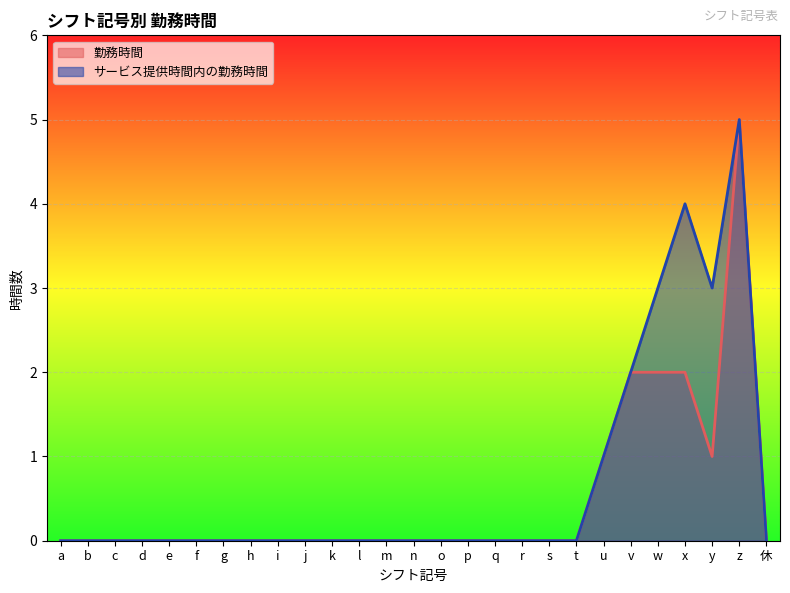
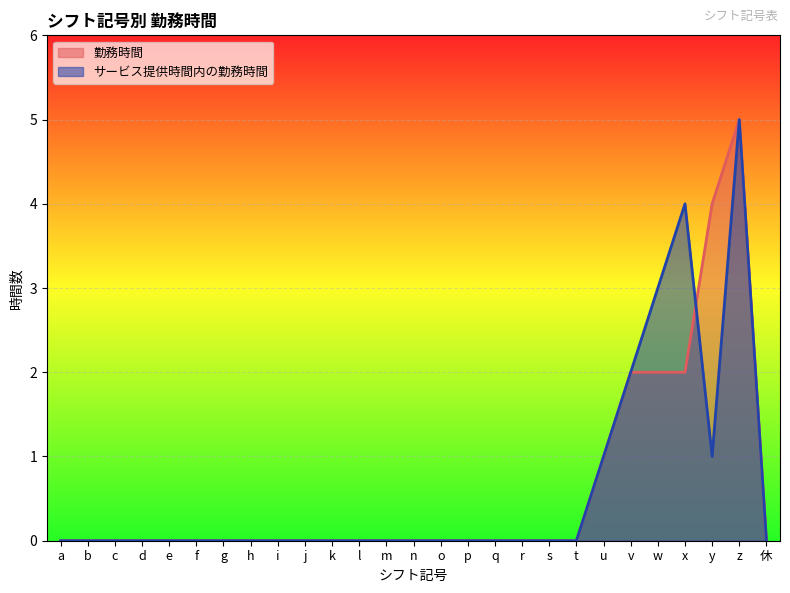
勤務時間, y: 1 -> 4
サービス提供時間内の勤務時間, y: 3 -> 1
